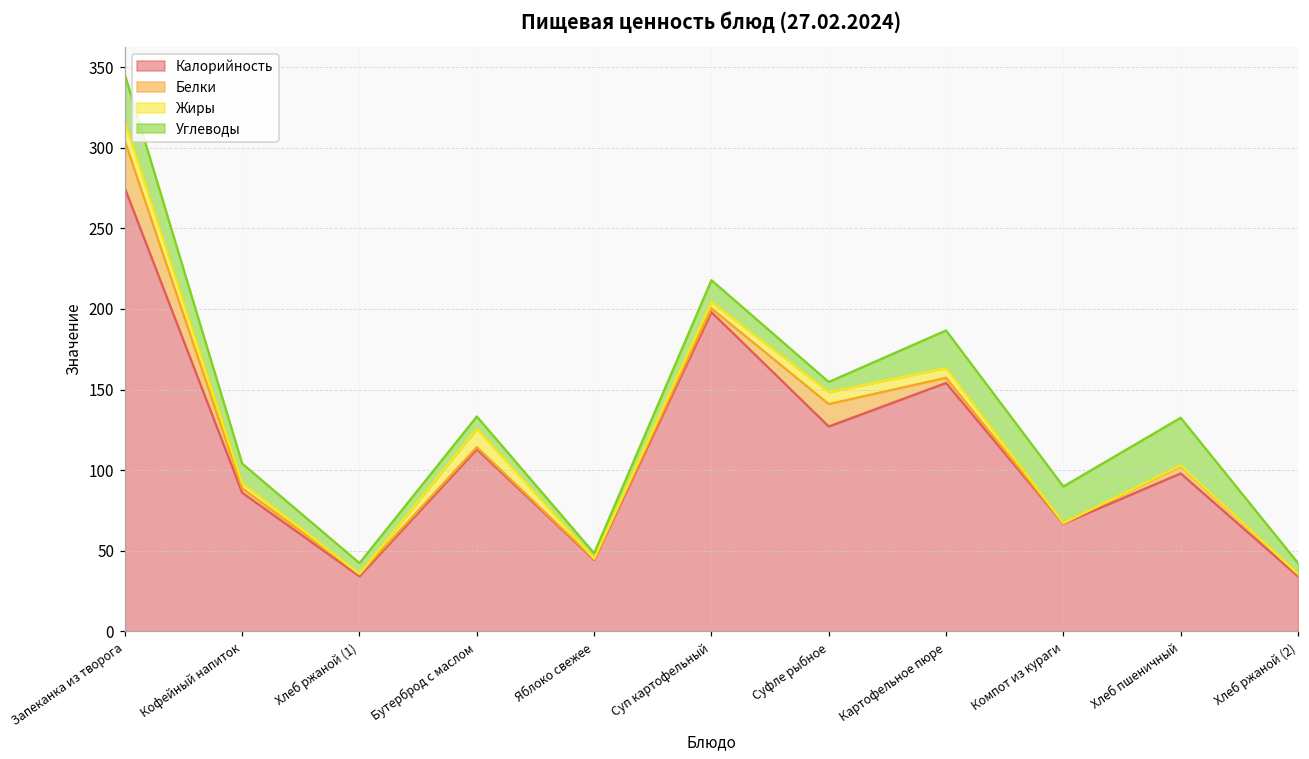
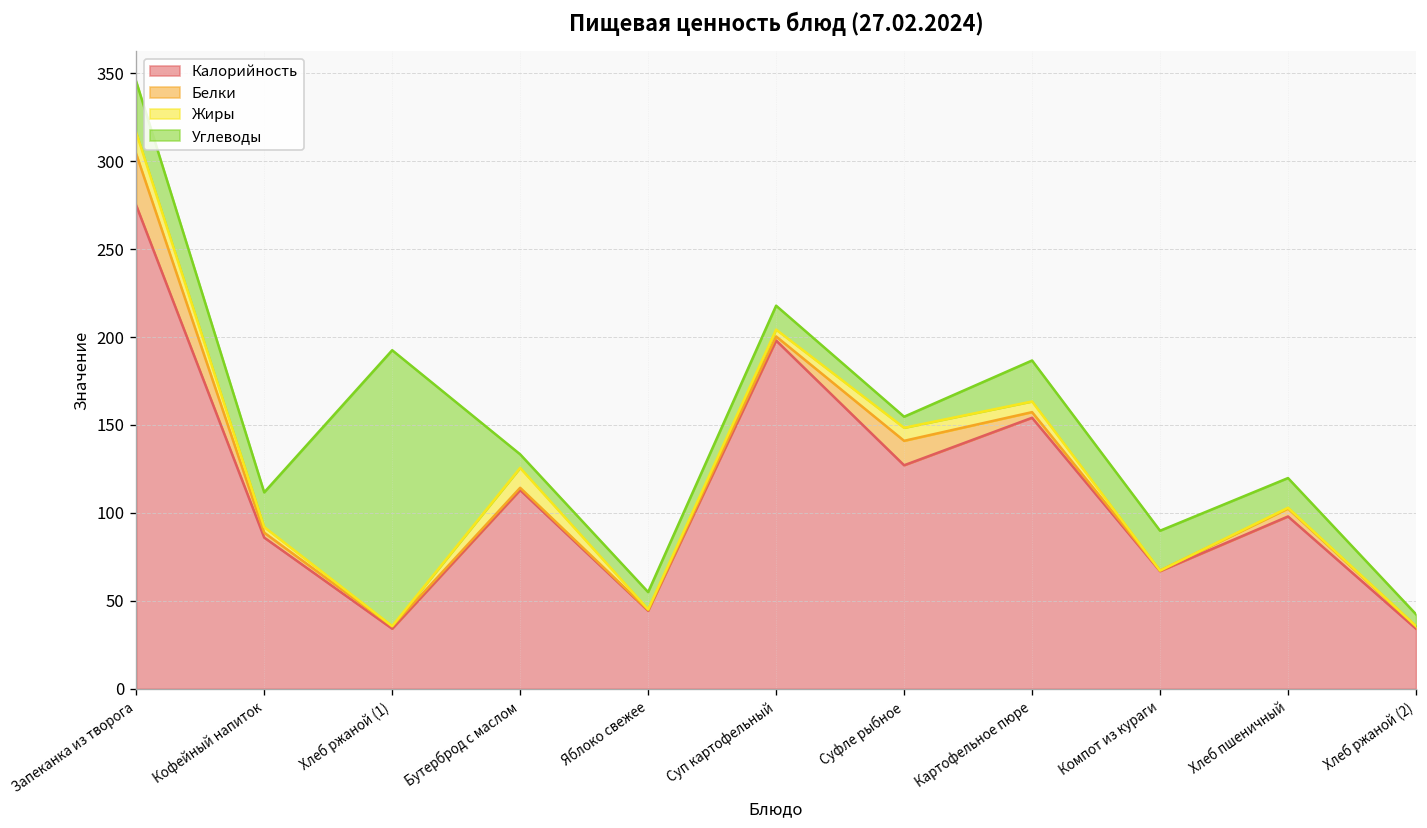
Углеводы, Кофейный напиток: 12 -> 20
Углеводы, Хлеб ржаной (1): 7 -> 157
Углеводы, Яблоко свежее: 3 -> 10
Углеводы, Хлеб пшеничный: 30 -> 17
